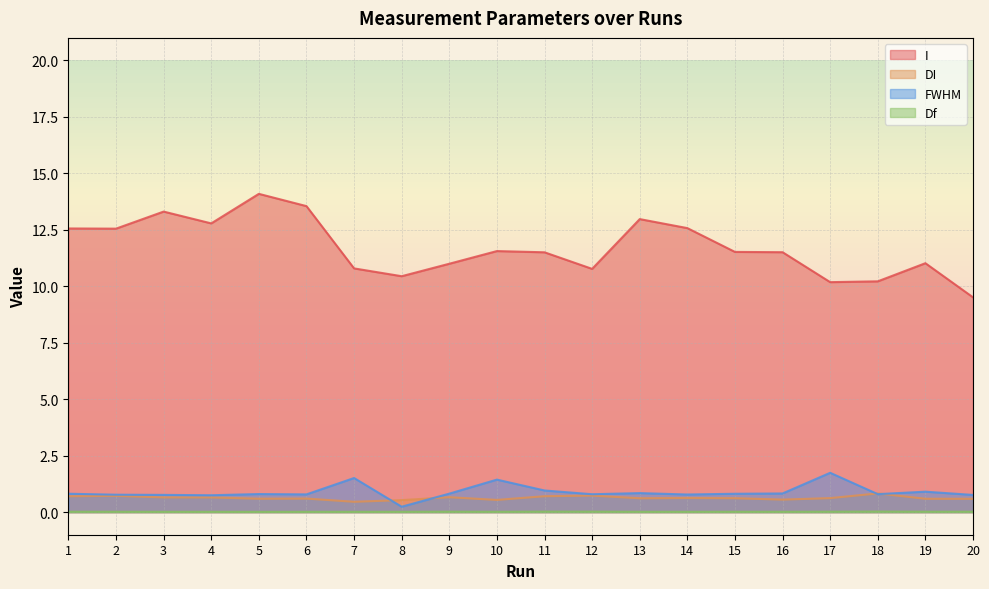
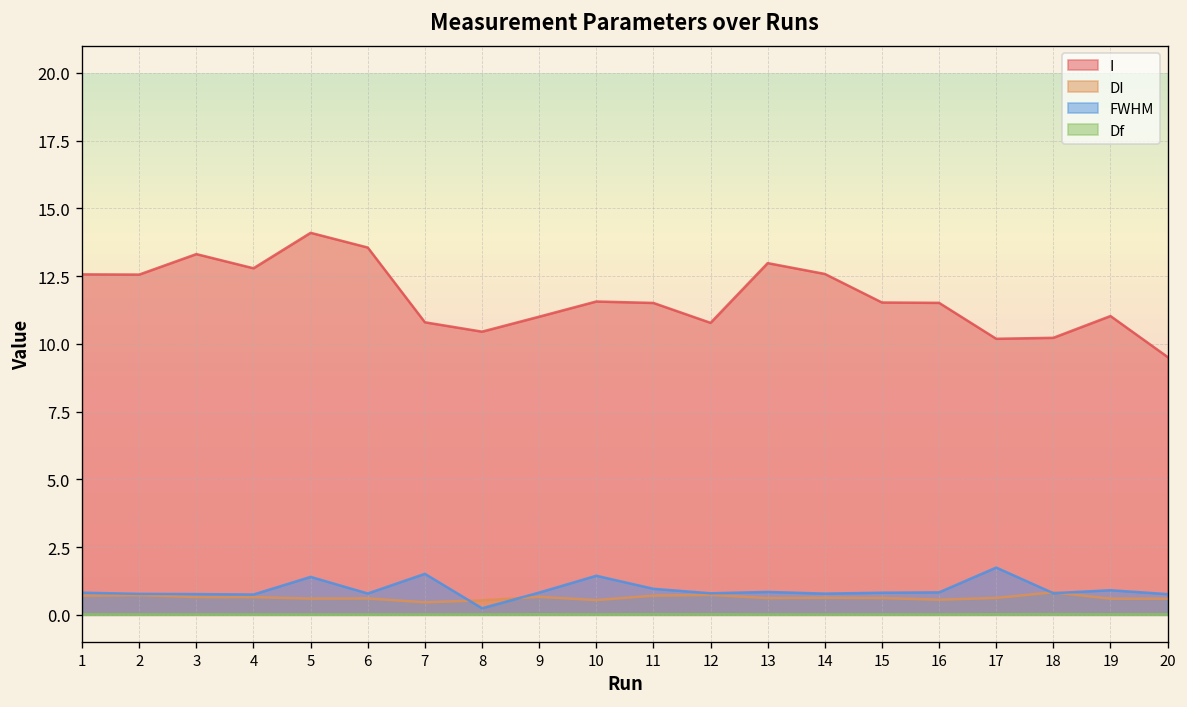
FWHM, 5: 0.8 -> 1.4
